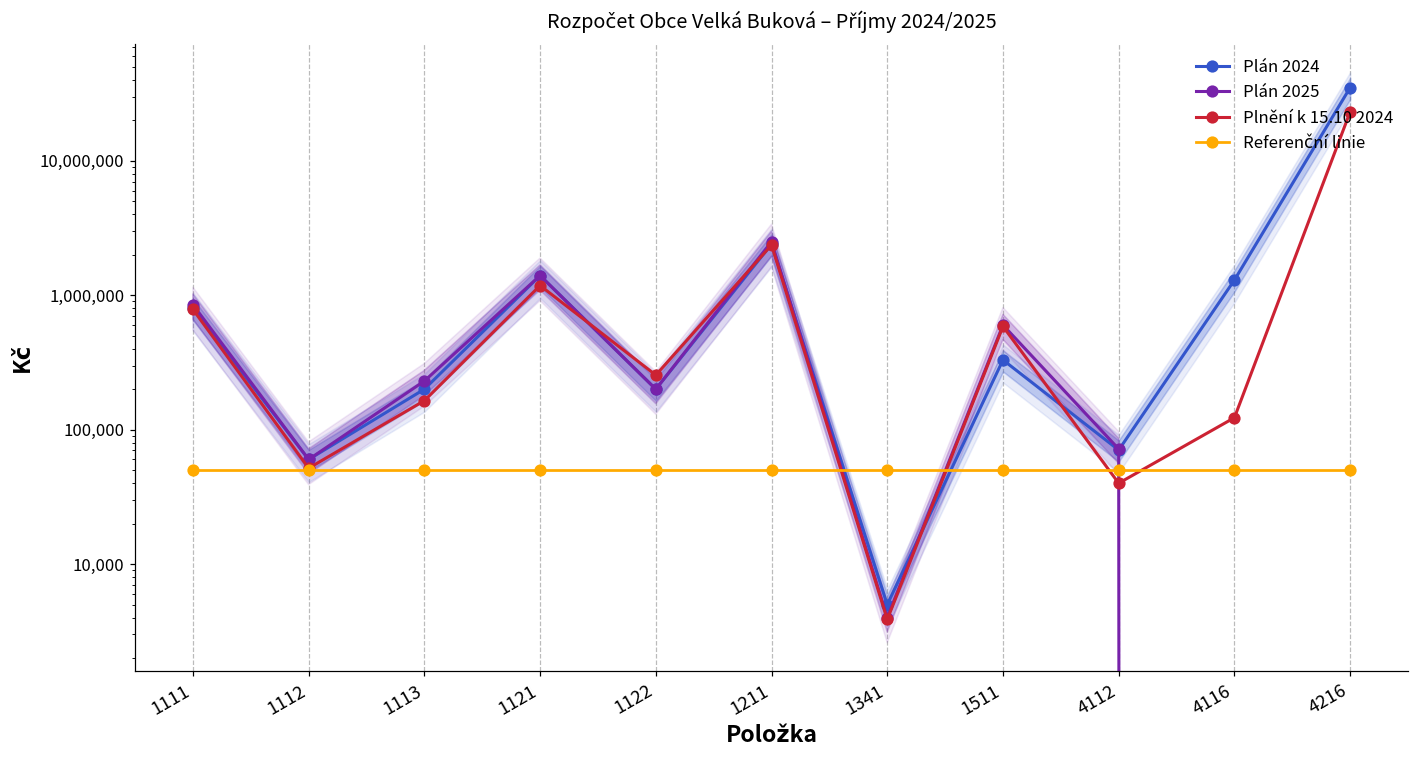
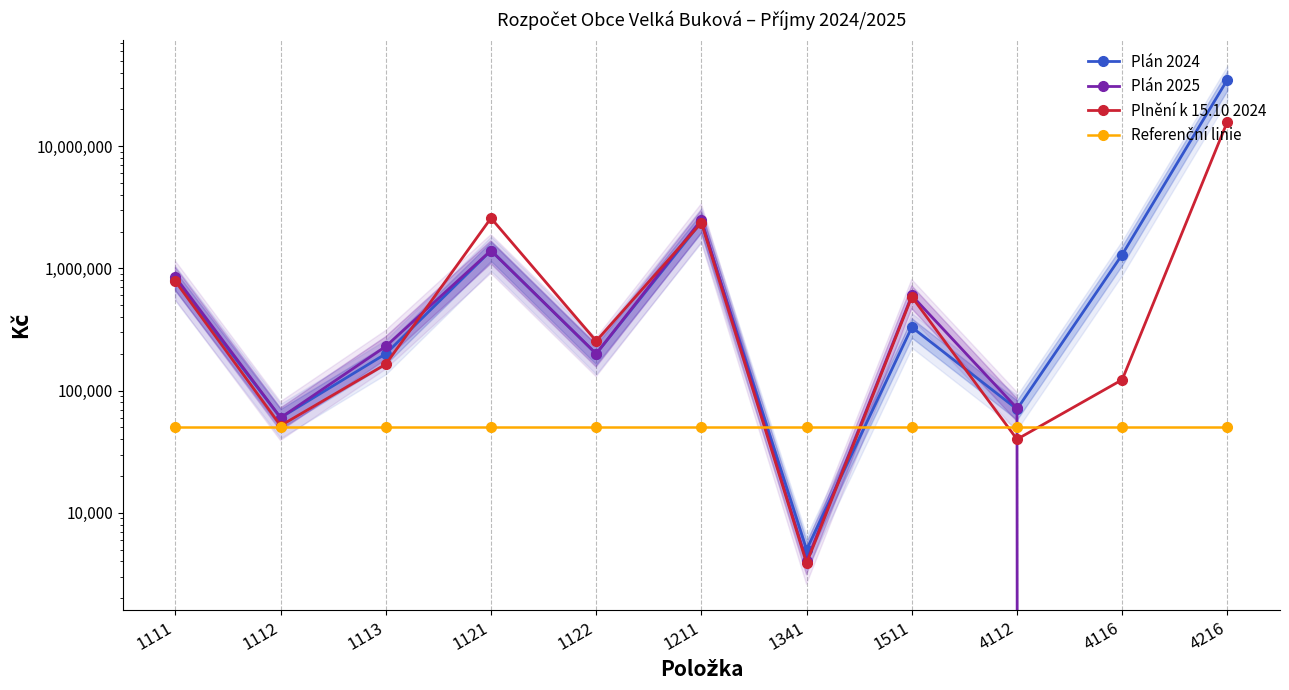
Plnění k 15.10 2024, 1121: 1,200,000 -> 2,600,000
Plnění k 15.10 2024, 4216: 23,000,000 -> 16,000,000
